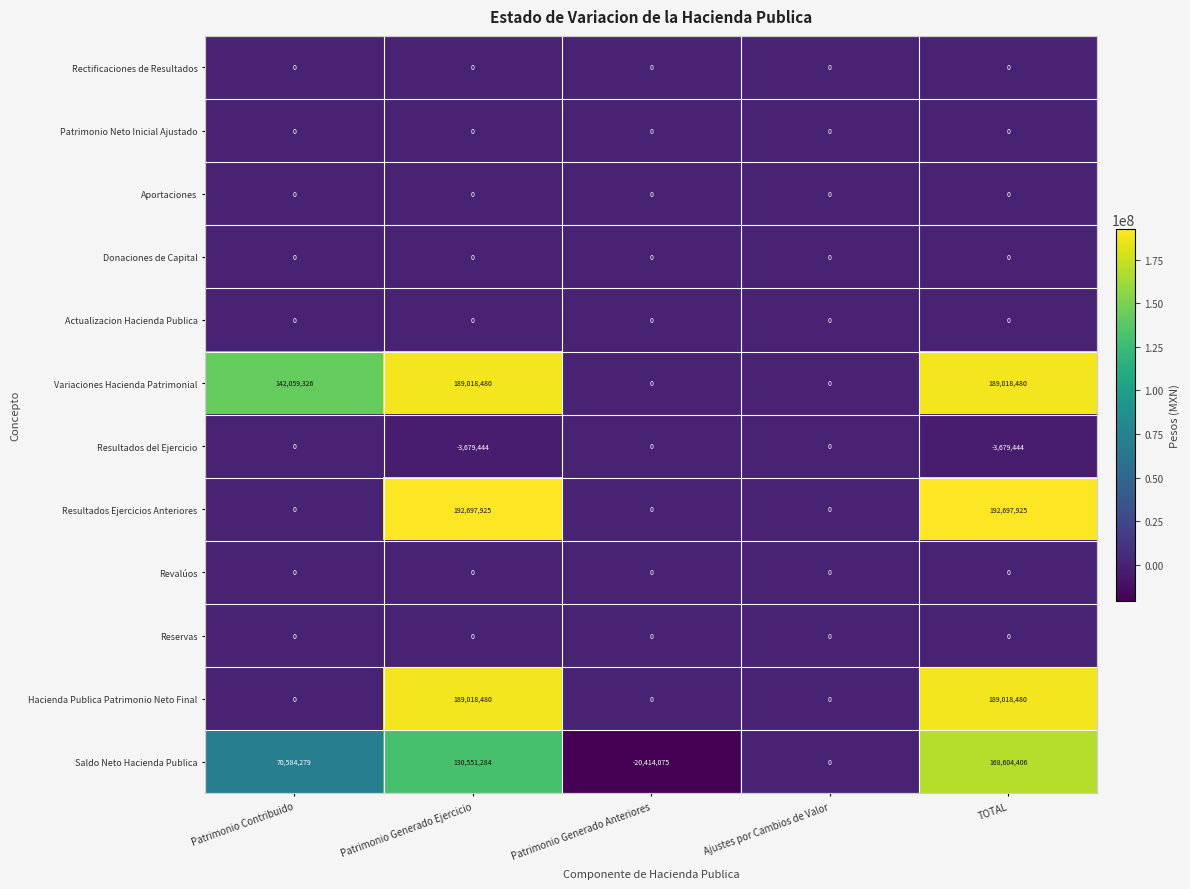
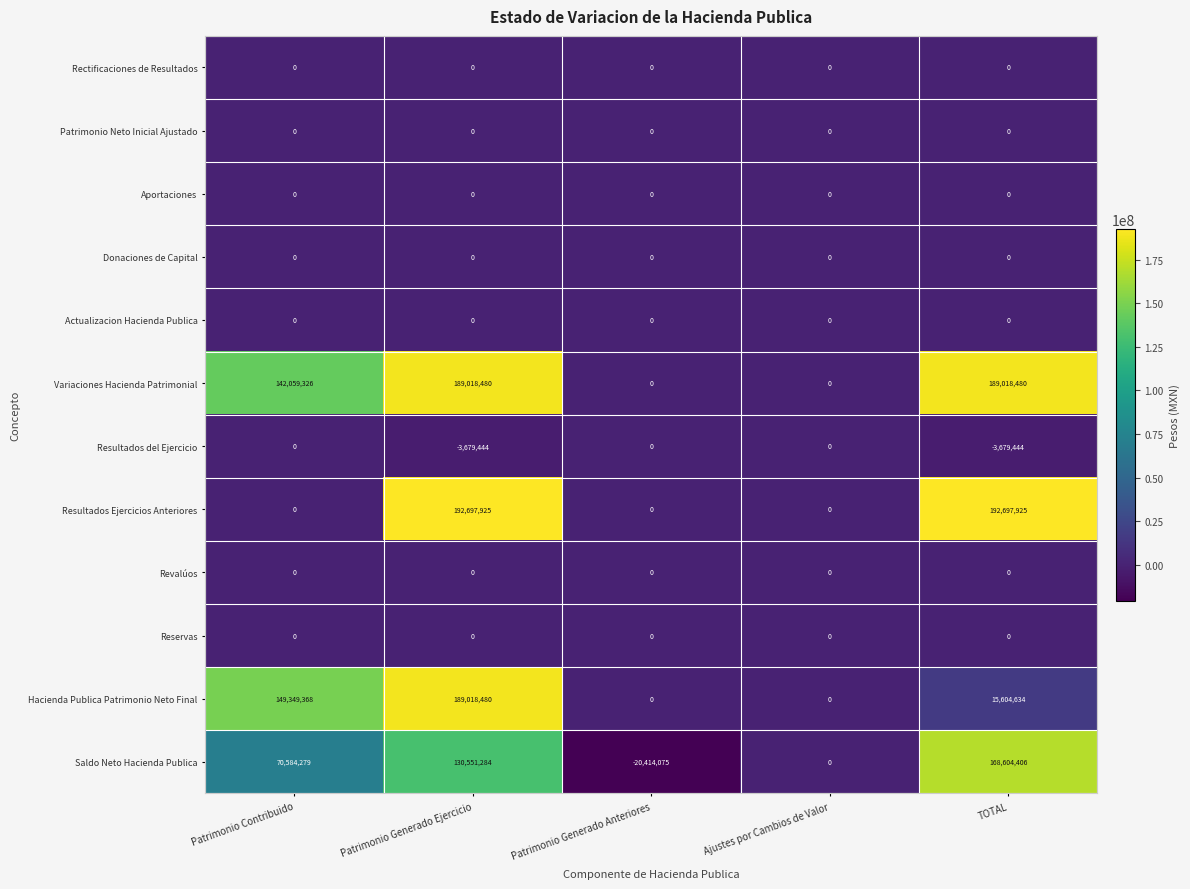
Hacienda Publica Patrimonio Neto Final, Patrimonio Contribuido: 0 -> 149,349,368
Hacienda Publica Patrimonio Neto Final, TOTAL: 189,018,480 -> 15,604,634
